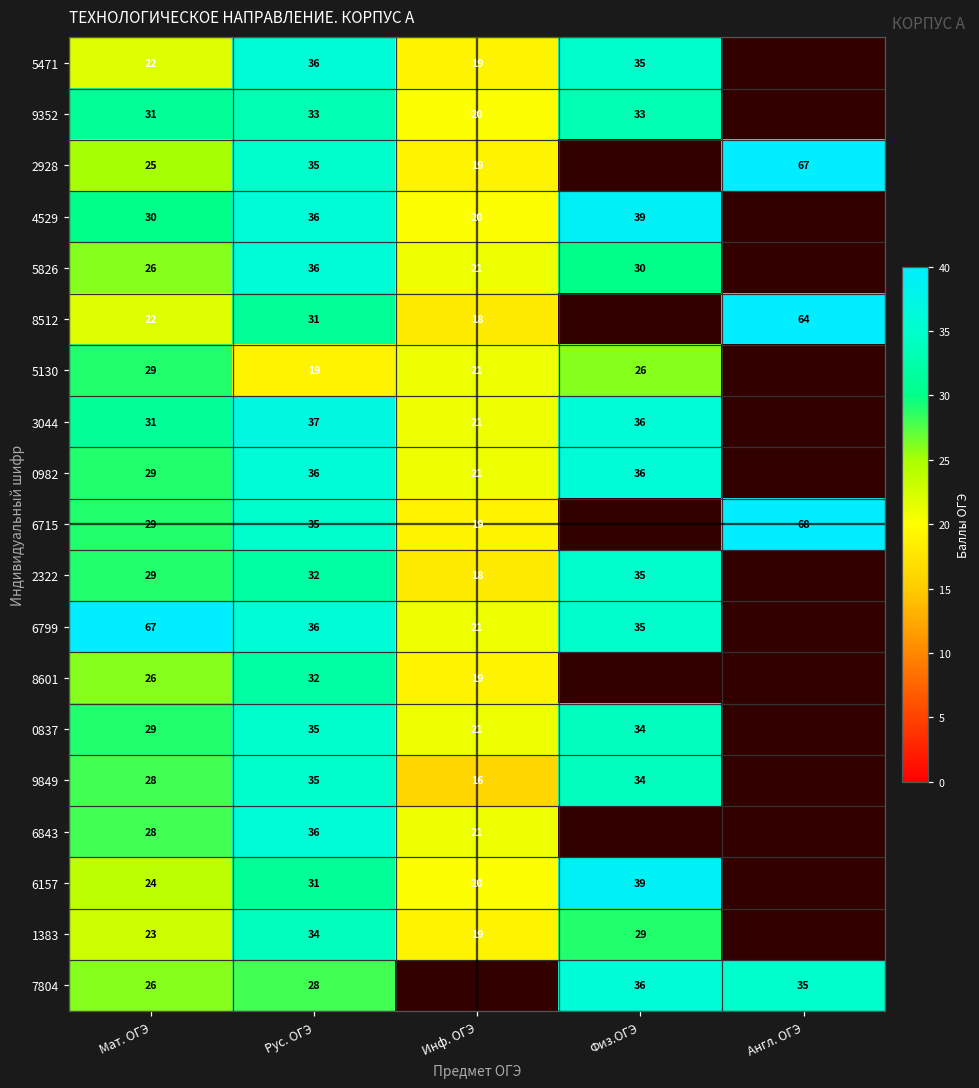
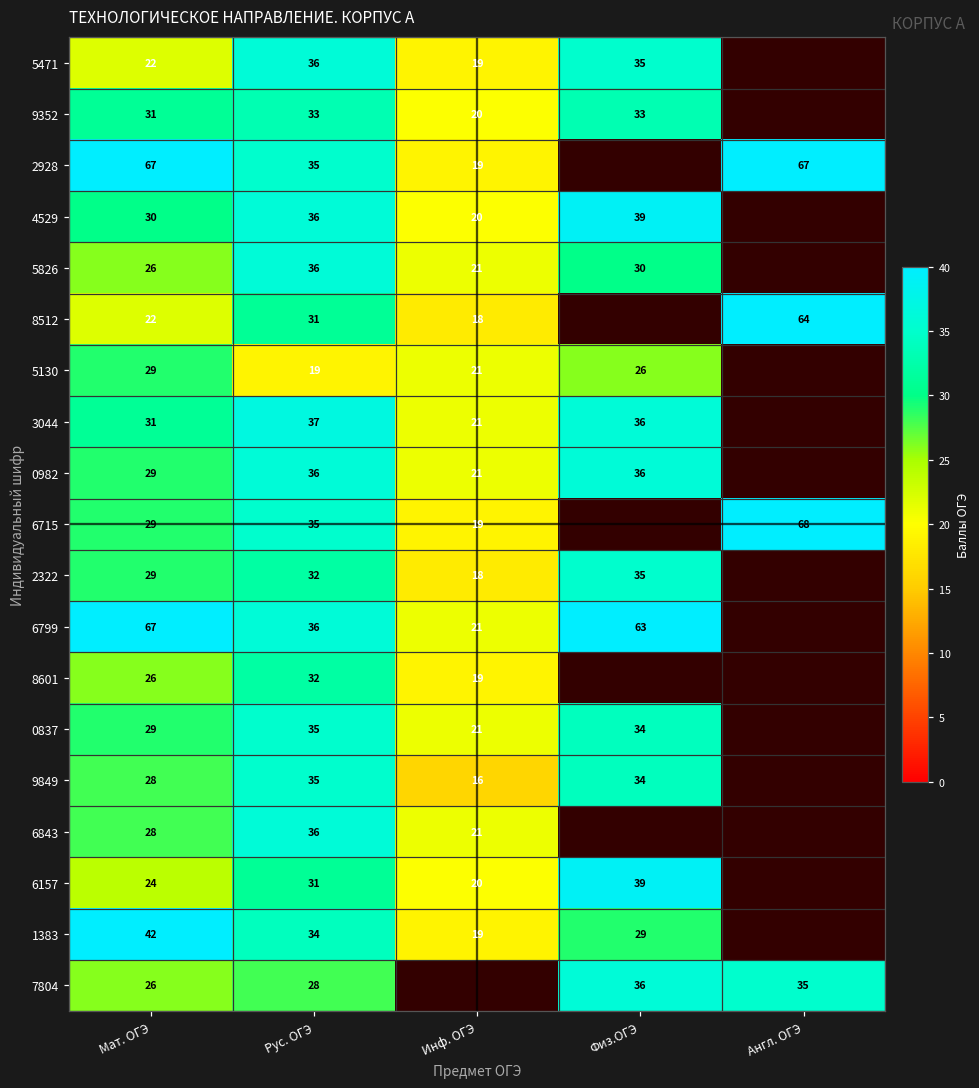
2928, Мат. ОГЭ: 25 -> 67
6799, Физ.ОГЭ: 35 -> 63
1383, Мат. ОГЭ: 23 -> 42
